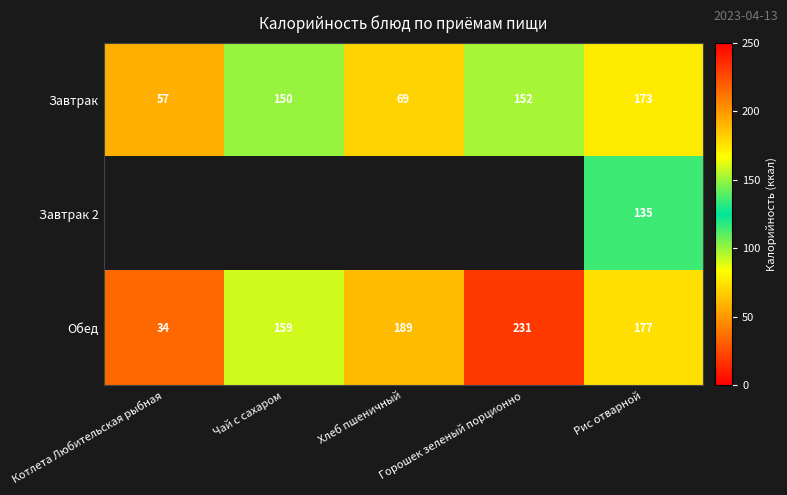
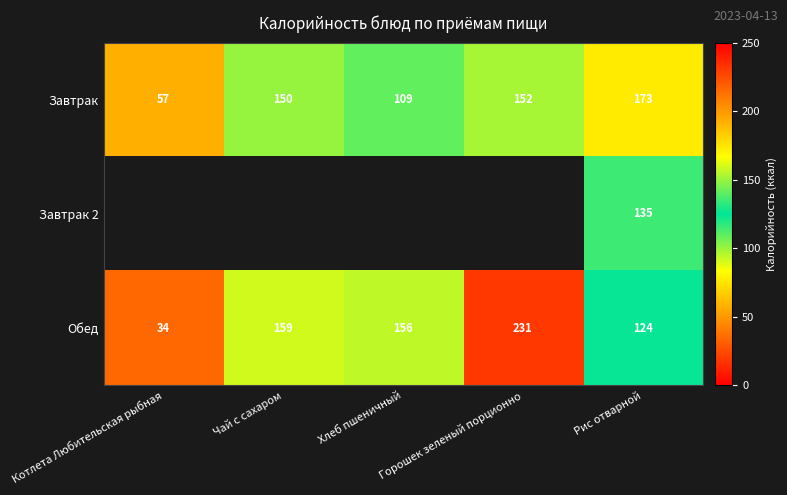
Завтрак, Хлеб пшеничный: 69 -> 109
Обед, Хлеб пшеничный: 189 -> 156
Обед, Рис отварной: 177 -> 124
